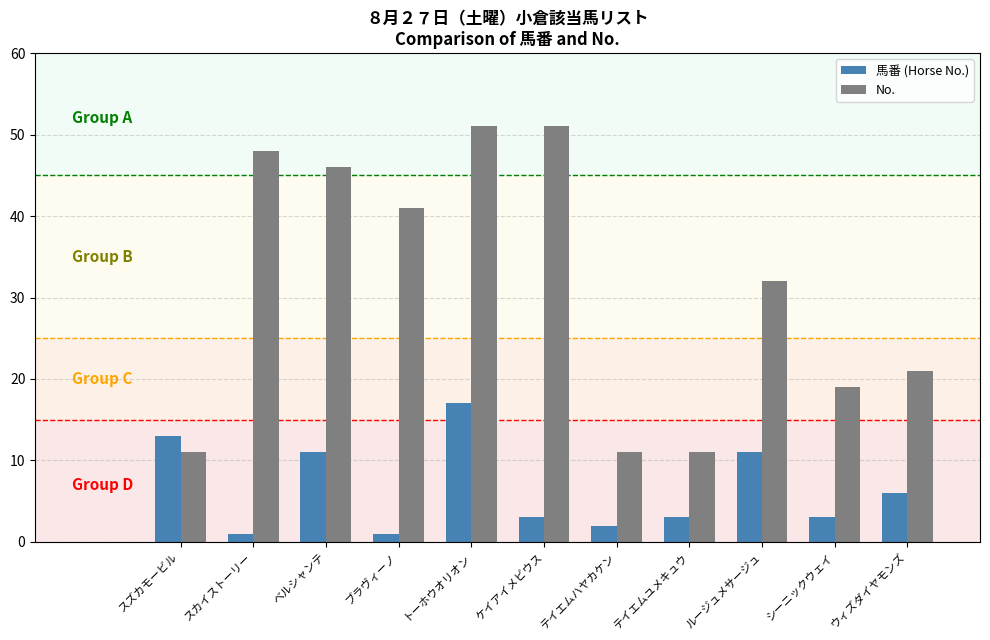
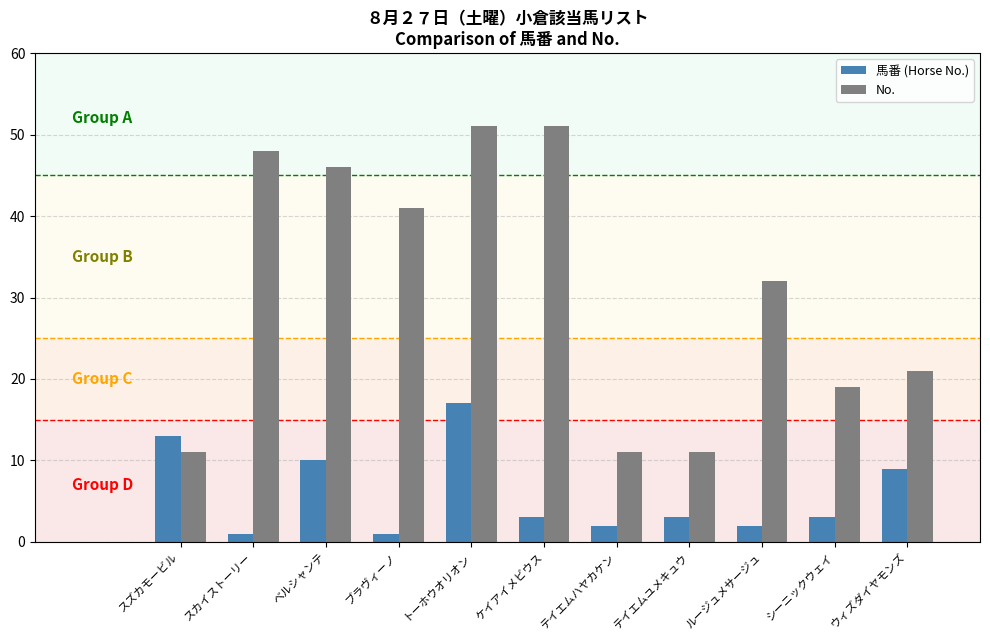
馬番 (Horse No.), ベルシャンテ: 11 -> 10
馬番 (Horse No.), ルージュメサージュ: 11 -> 2
馬番 (Horse No.), ウィズダイヤモンズ: 6 -> 9
